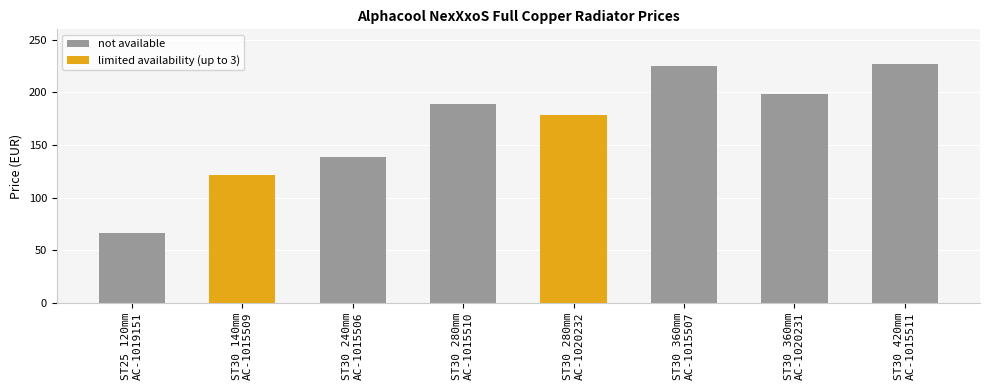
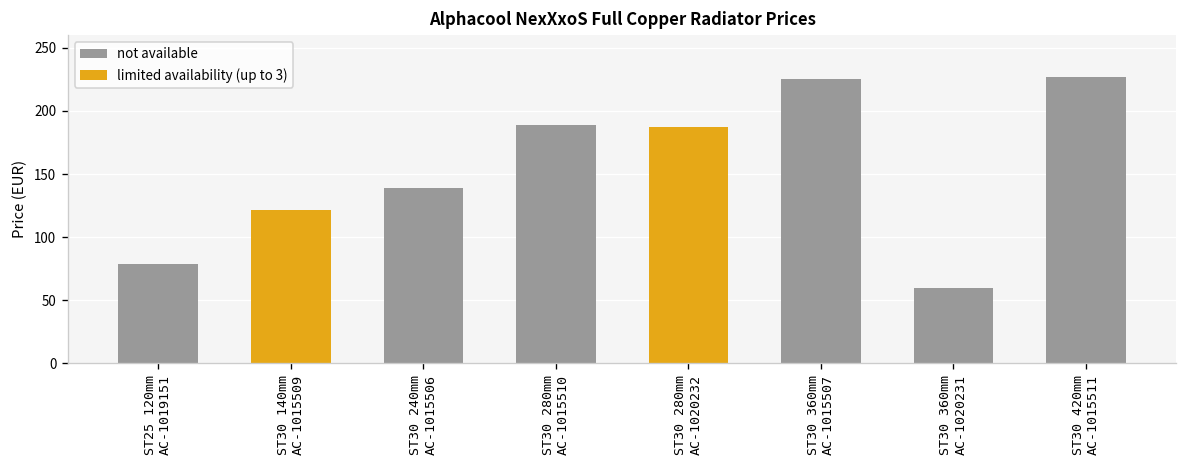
not available, ST25 120mm AC-1019151: 66 -> 79
limited availability (up to 3), ST30 280mm AC-1020232: 178 -> 187
not available, ST30 360mm AC-1020231: 198 -> 60
